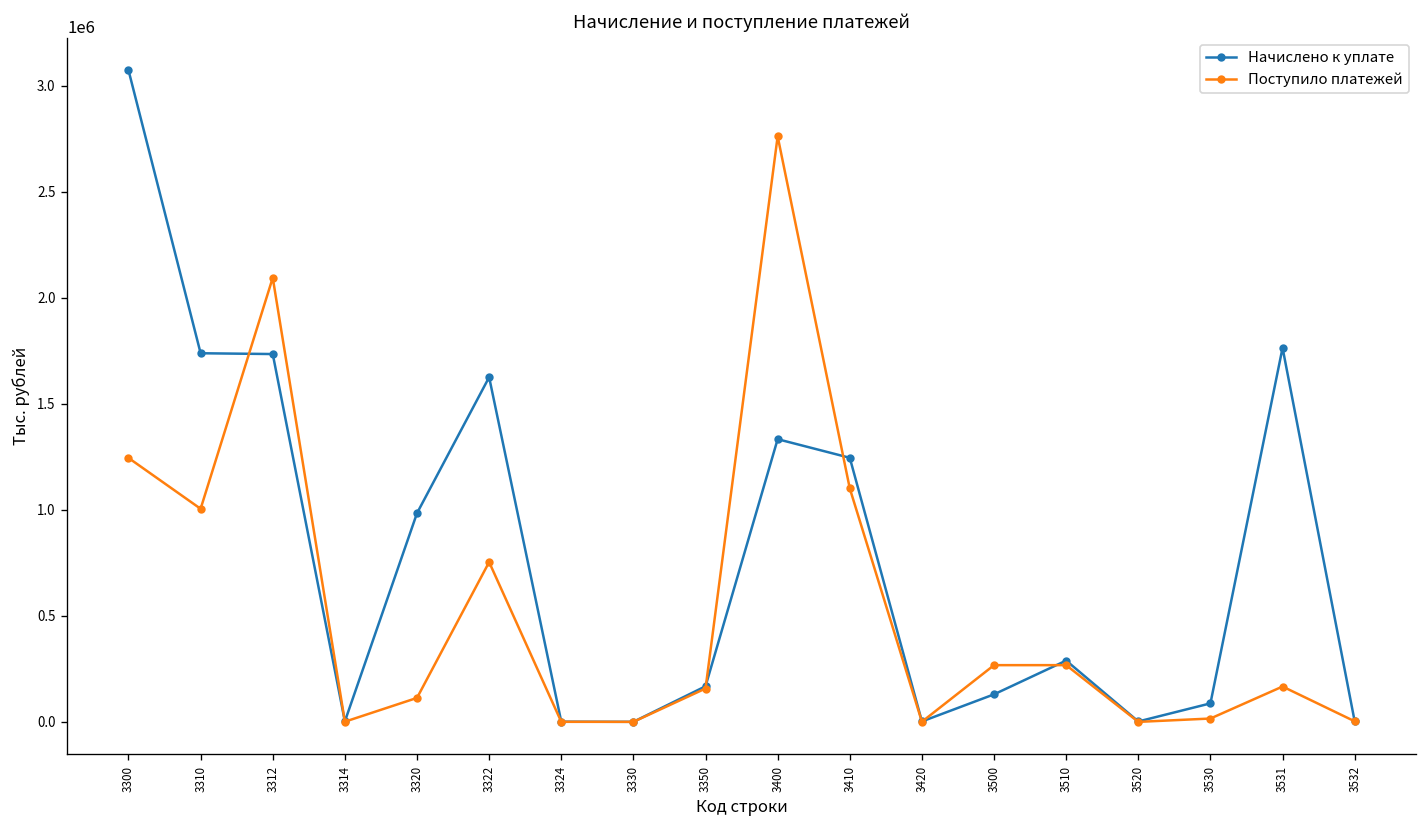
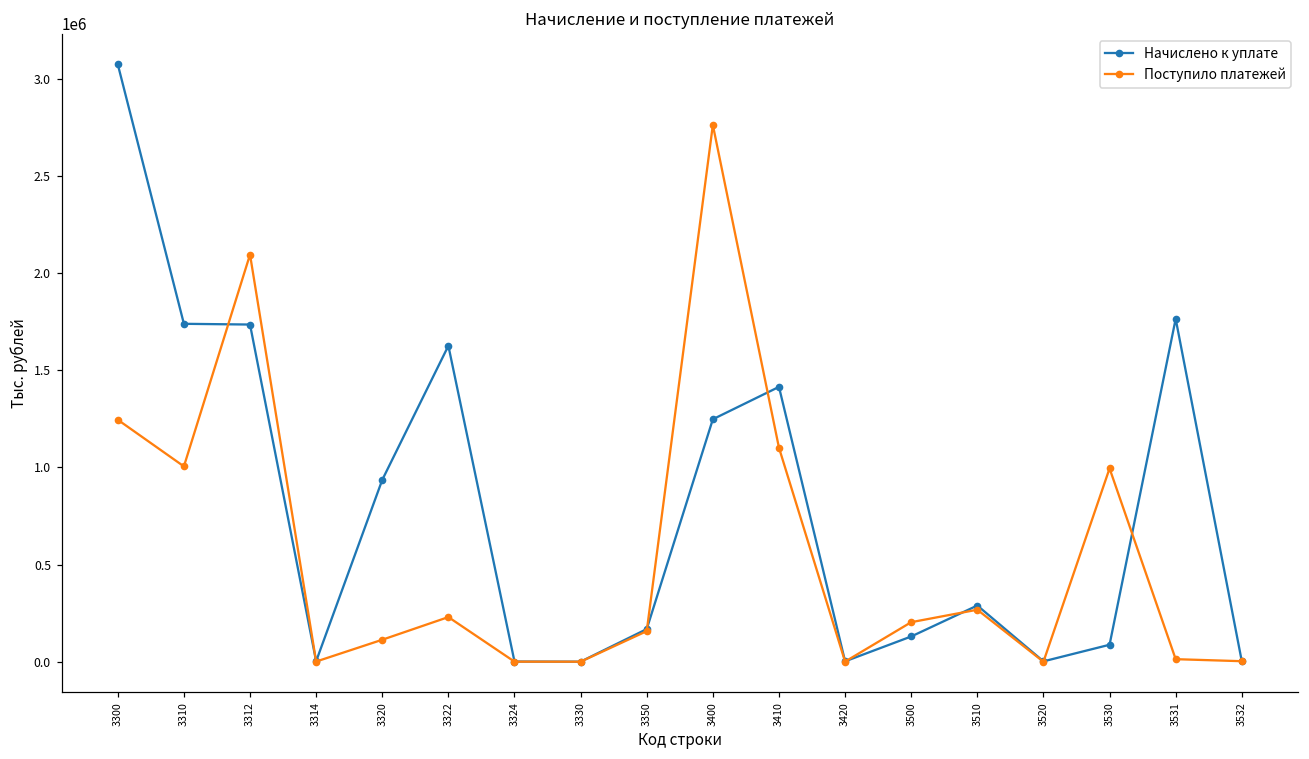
Начислено к уплате, 3320: 980000 -> 940000
Поступило платежей, 3322: 750000 -> 230000
Начислено к уплате, 3400: 1330000 -> 1250000
Начислено к уплате, 3410: 1250000 -> 1410000
Поступило платежей, 3500: 270000 -> 200000
Поступило платежей, 3530: 20000 -> 990000
Поступило платежей, 3531: 170000 -> 10000
